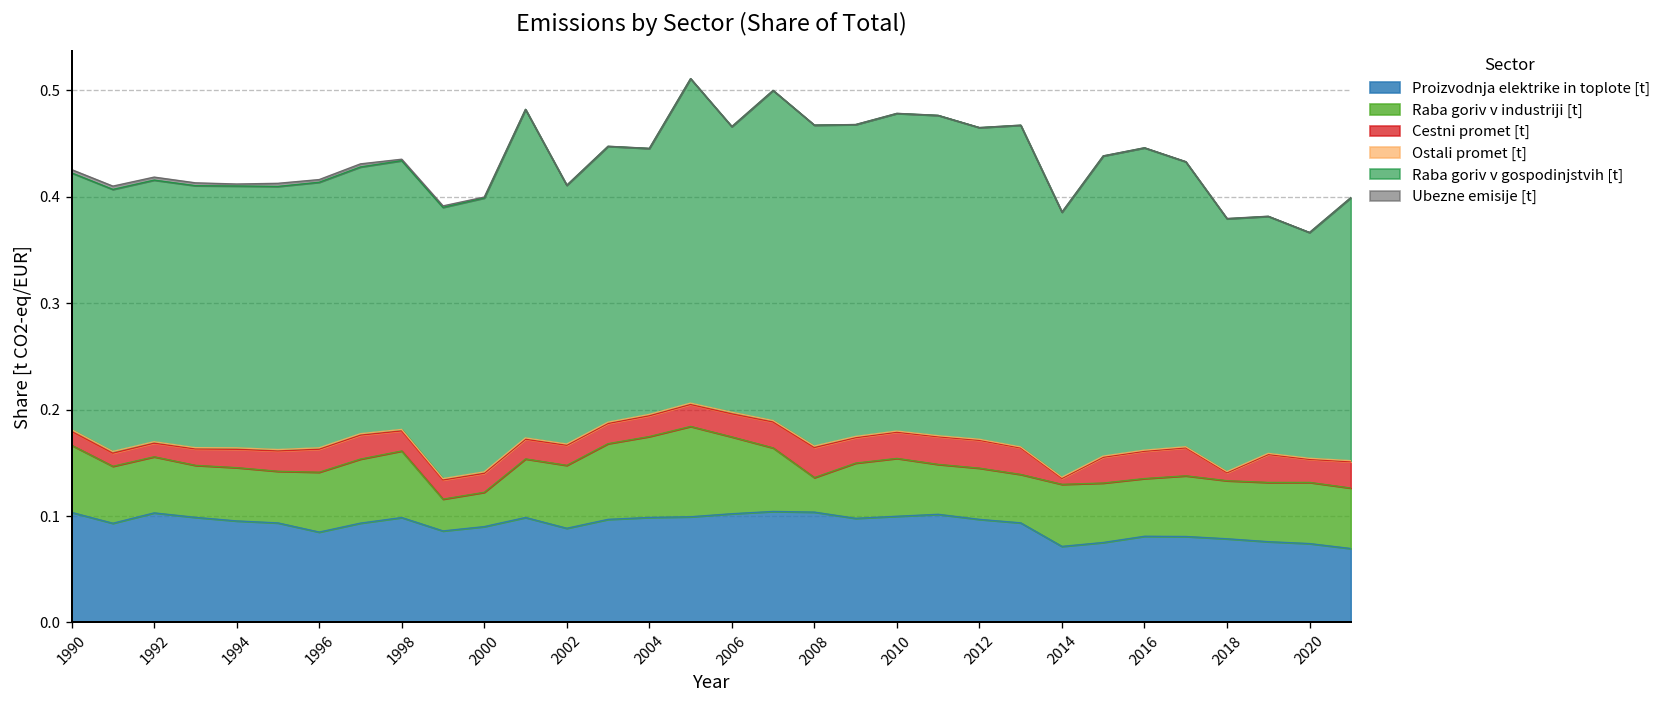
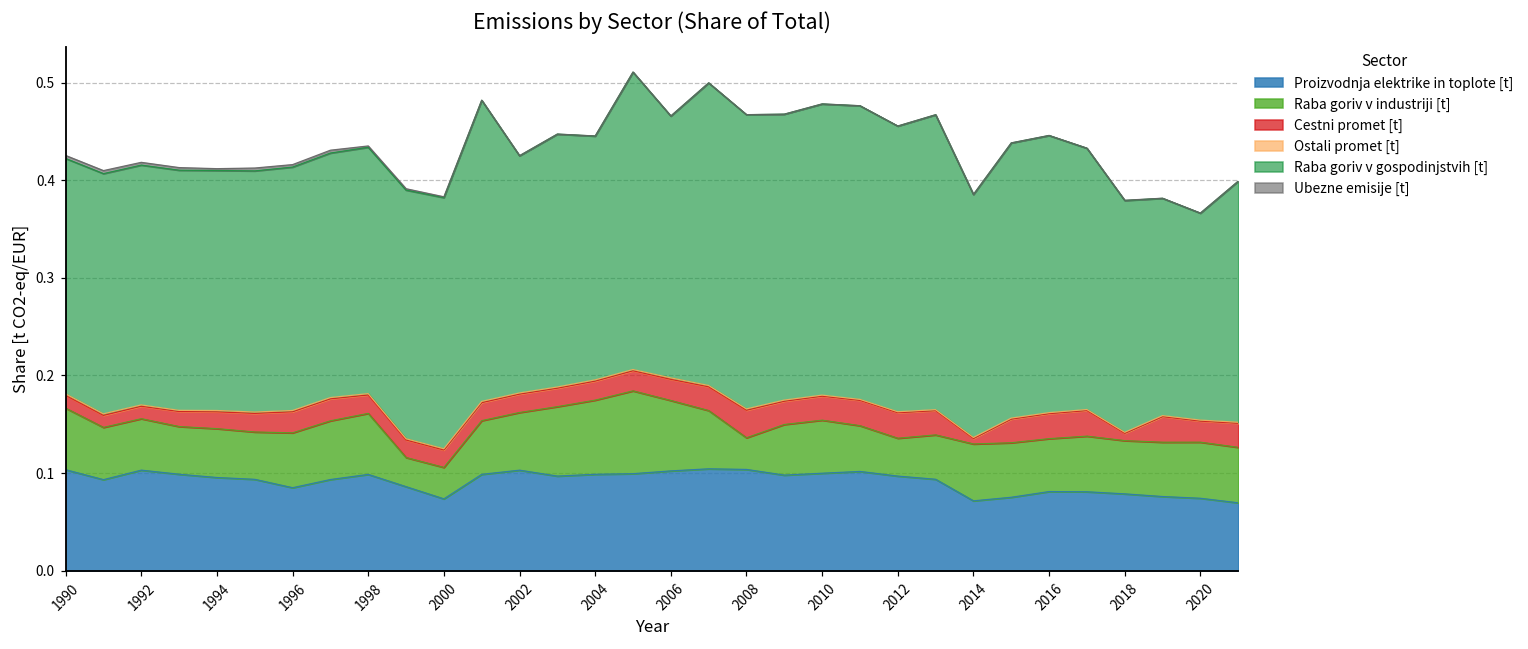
Proizvodnja elektrike in toplote [t], 2000: 0.09 -> 0.07
Proizvodnja elektrike in toplote [t], 2002: 0.09 -> 0.10
Raba goriv v industriji [t], 2012: 0.05 -> 0.04
